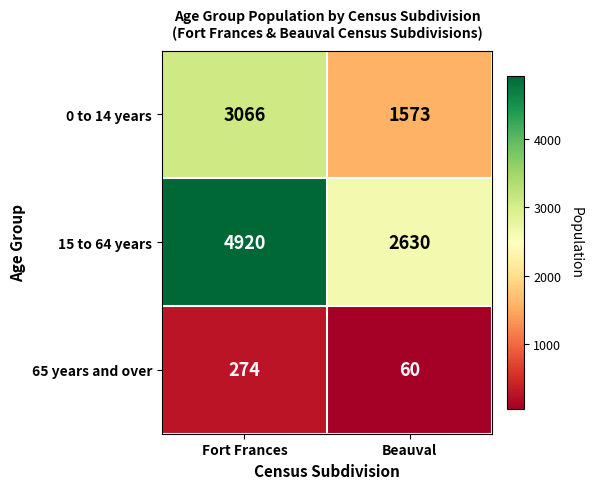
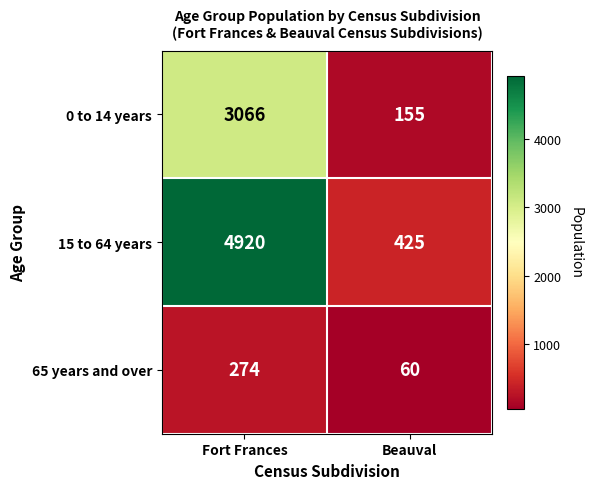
0 to 14 years, Beauval: 1573 -> 155
15 to 64 years, Beauval: 2630 -> 425
